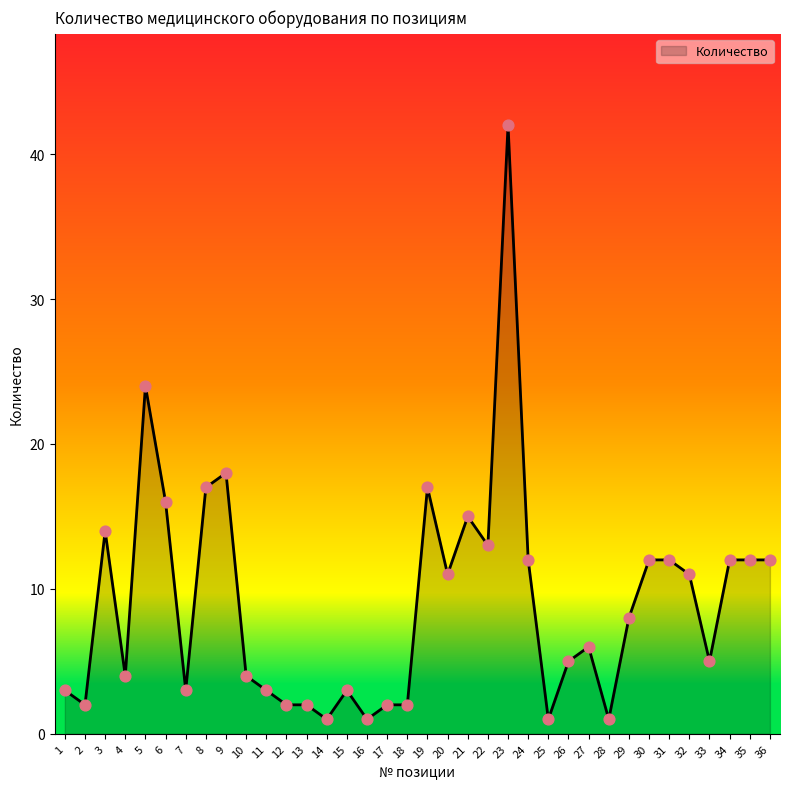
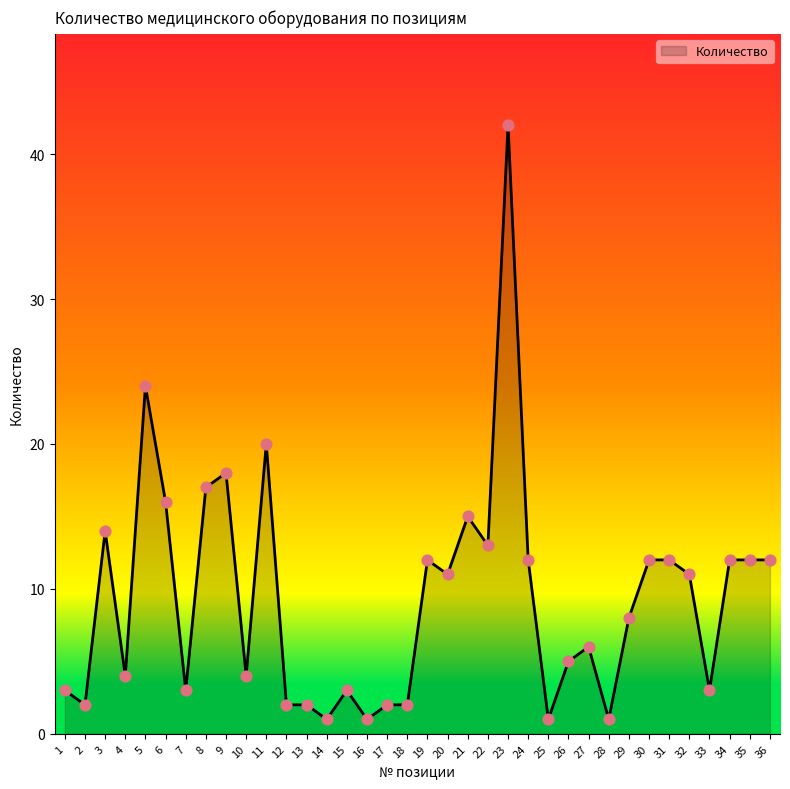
11: 3 -> 20
19: 17 -> 12
33: 5 -> 3
